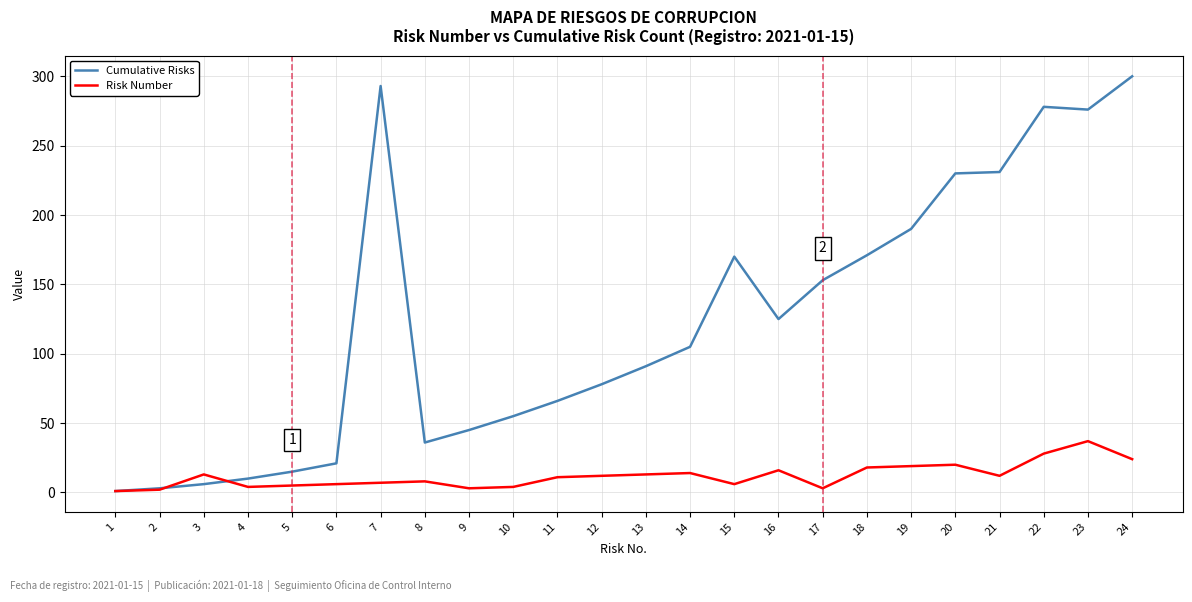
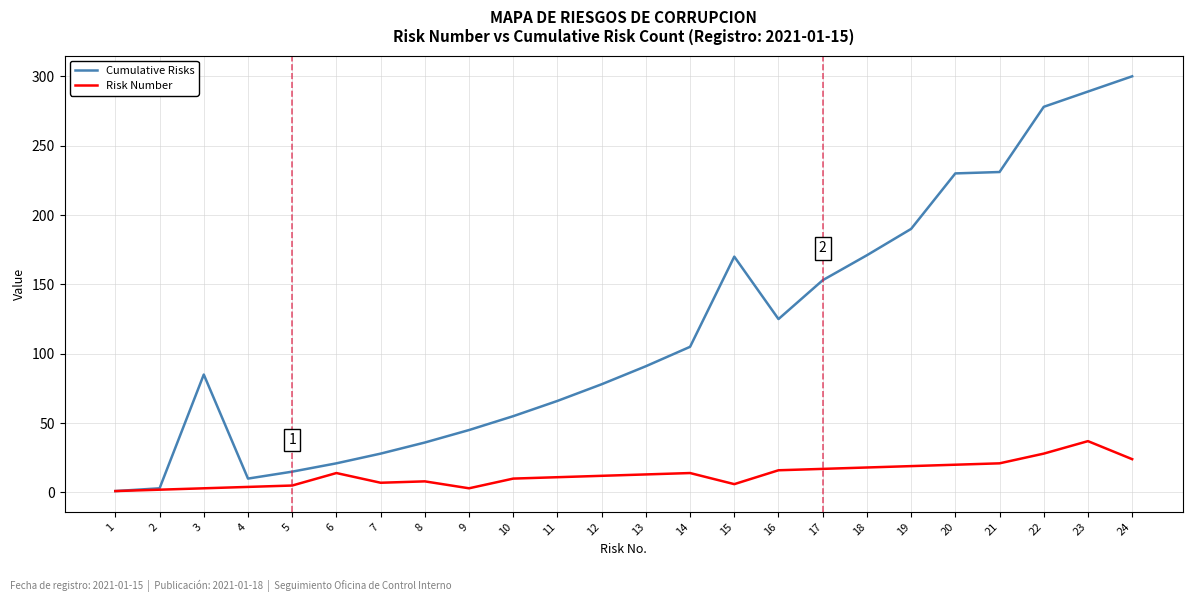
Cumulative Risks, 3: 6 -> 85
Risk Number, 3: 13 -> 3
Risk Number, 6: 6 -> 14
Cumulative Risks, 7: 293 -> 28
Risk Number, 10: 4 -> 10
Risk Number, 17: 3 -> 17
Risk Number, 21: 12 -> 21
Cumulative Risks, 23: 276 -> 289
